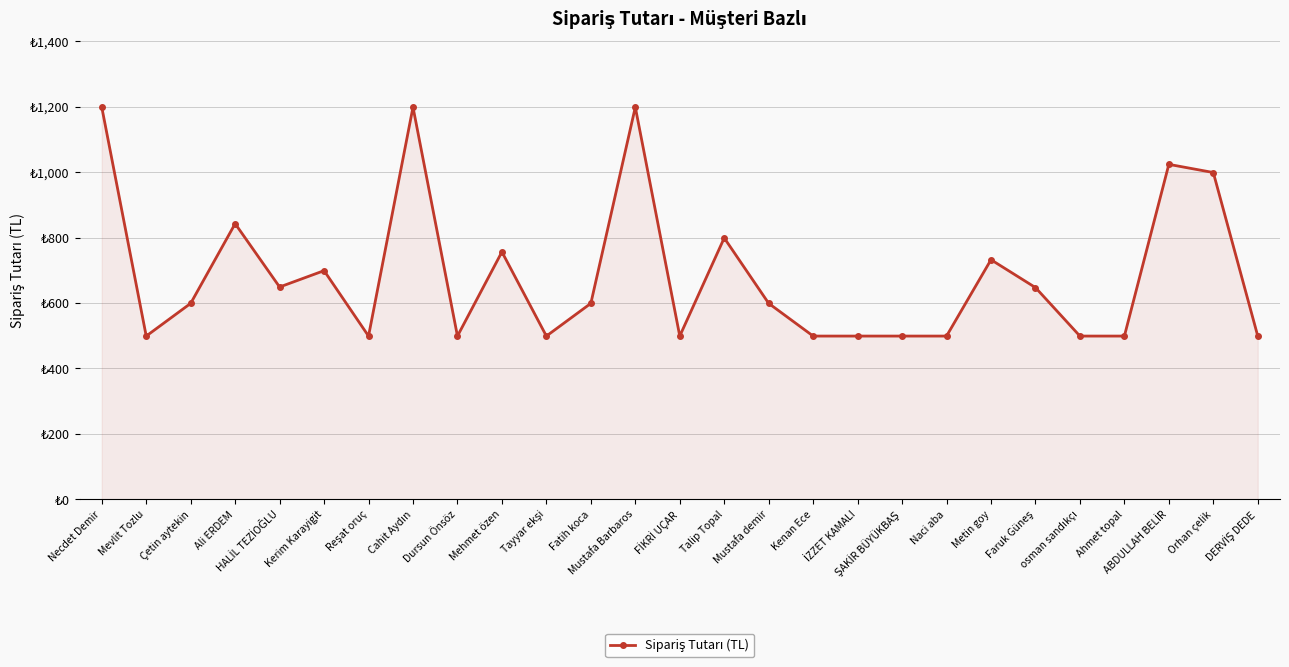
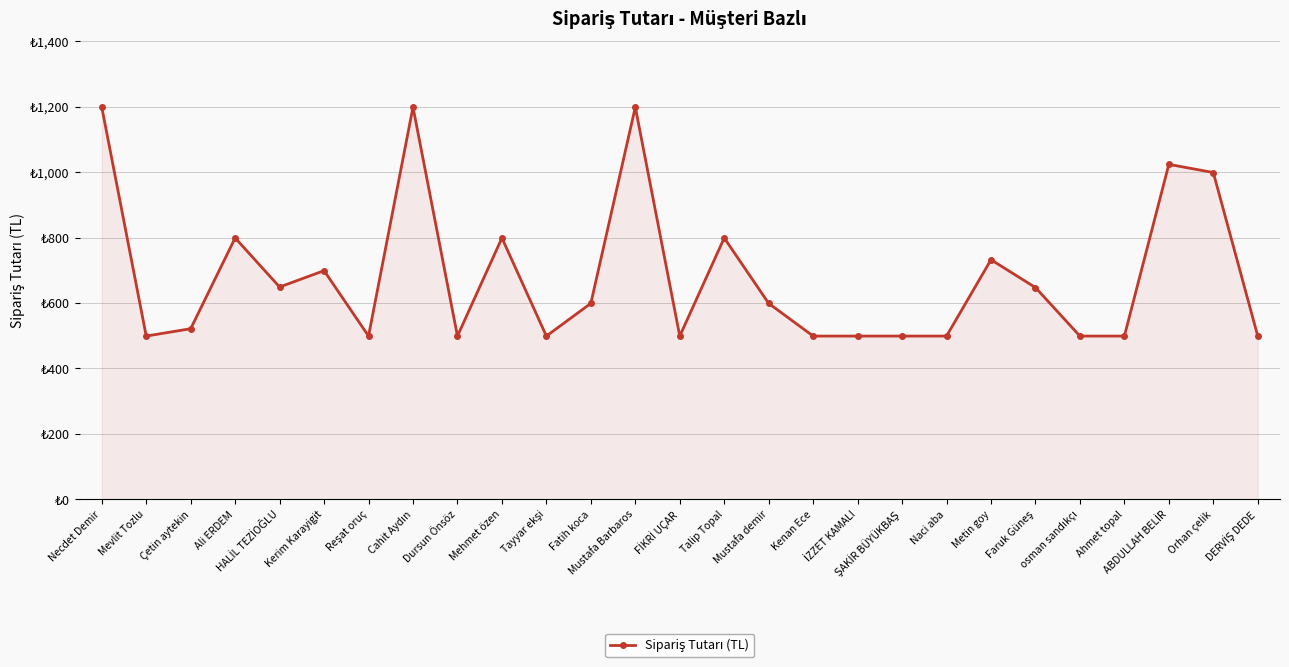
Çetin aytekin: ₺600 -> ₺520
Ali ERDEM: ₺840 -> ₺800
Mehmet özen: ₺760 -> ₺800
